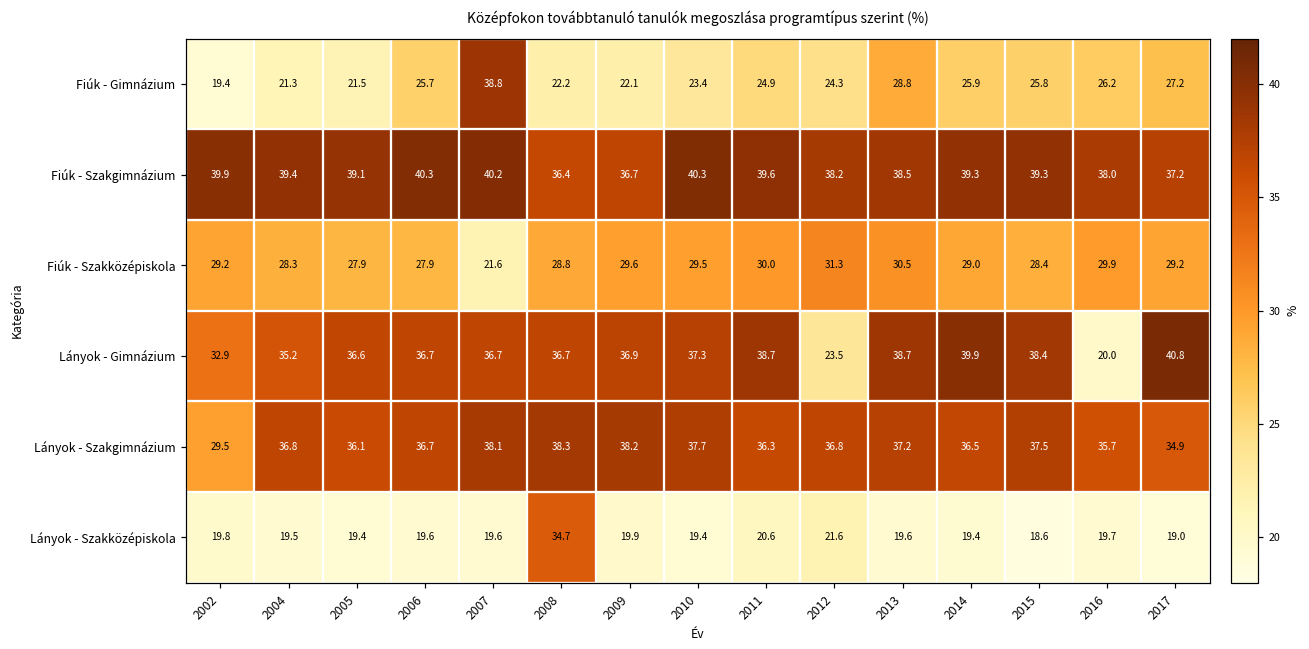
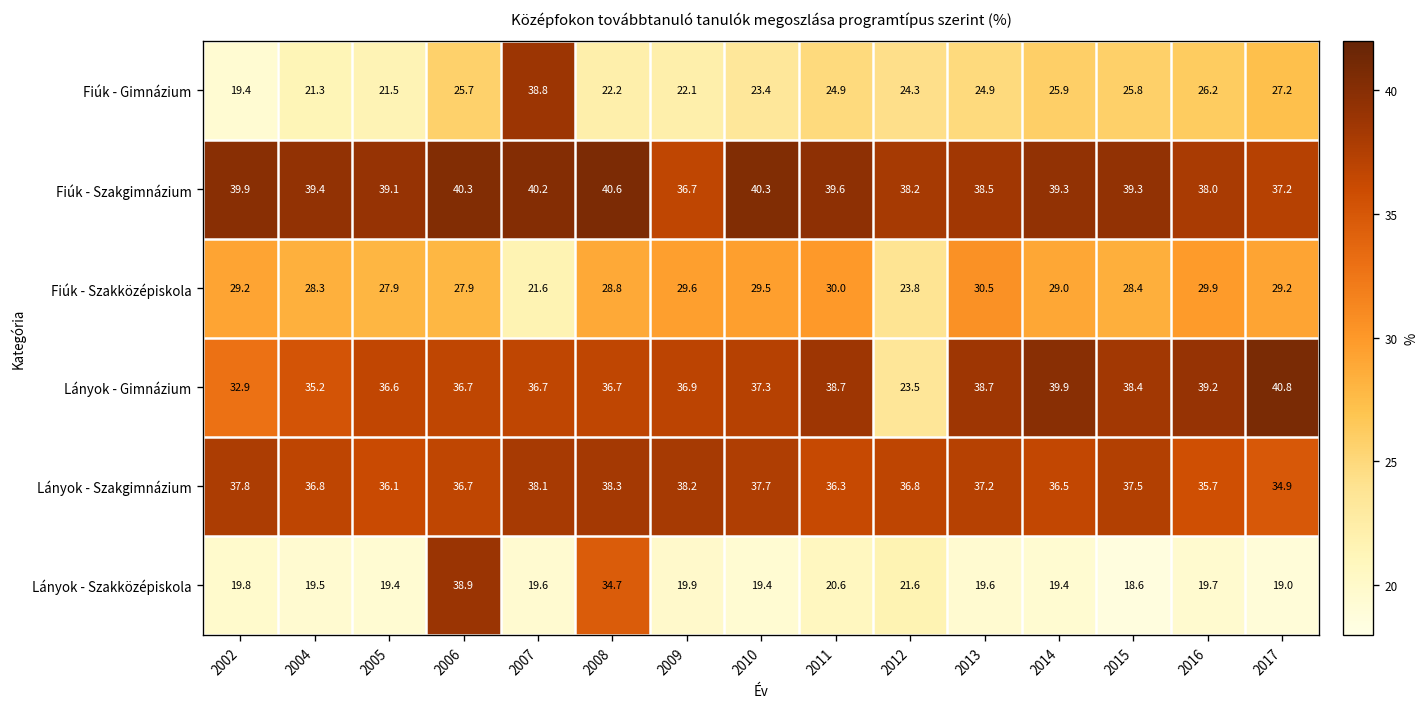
Fiúk - Gimnázium, 2013: 28.8 -> 24.9
Fiúk - Szakgimnázium, 2008: 36.4 -> 40.6
Fiúk - Szakközépiskola, 2012: 31.3 -> 23.8
Lányok - Gimnázium, 2016: 20.0 -> 39.2
Lányok - Szakgimnázium, 2002: 29.5 -> 37.8
Lányok - Szakközépiskola, 2006: 19.6 -> 38.9
